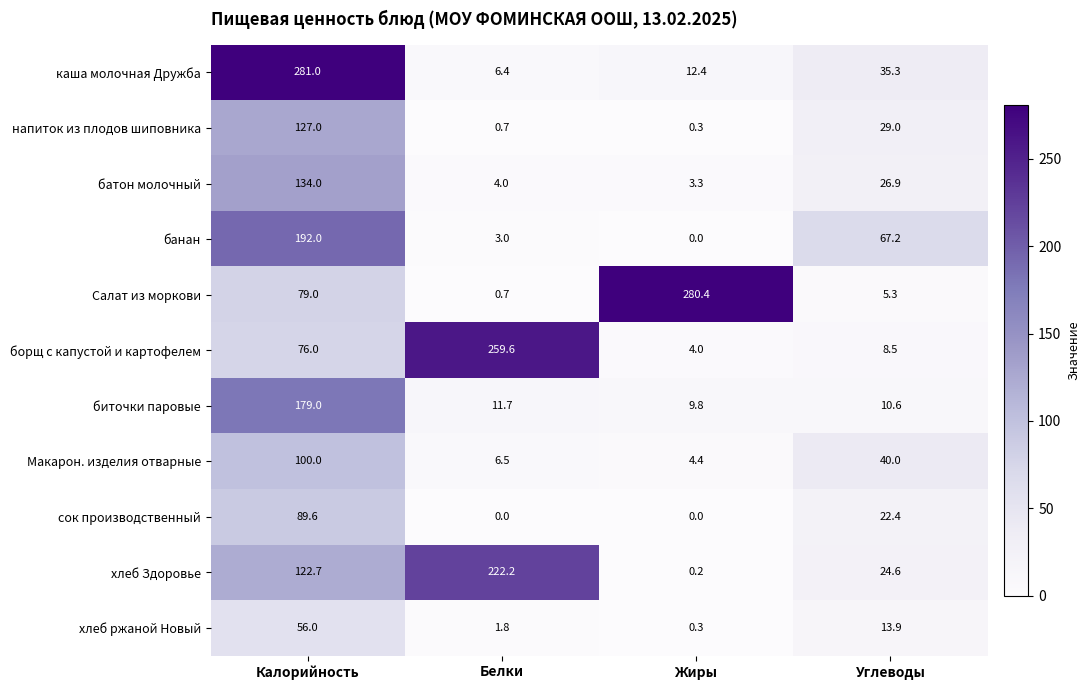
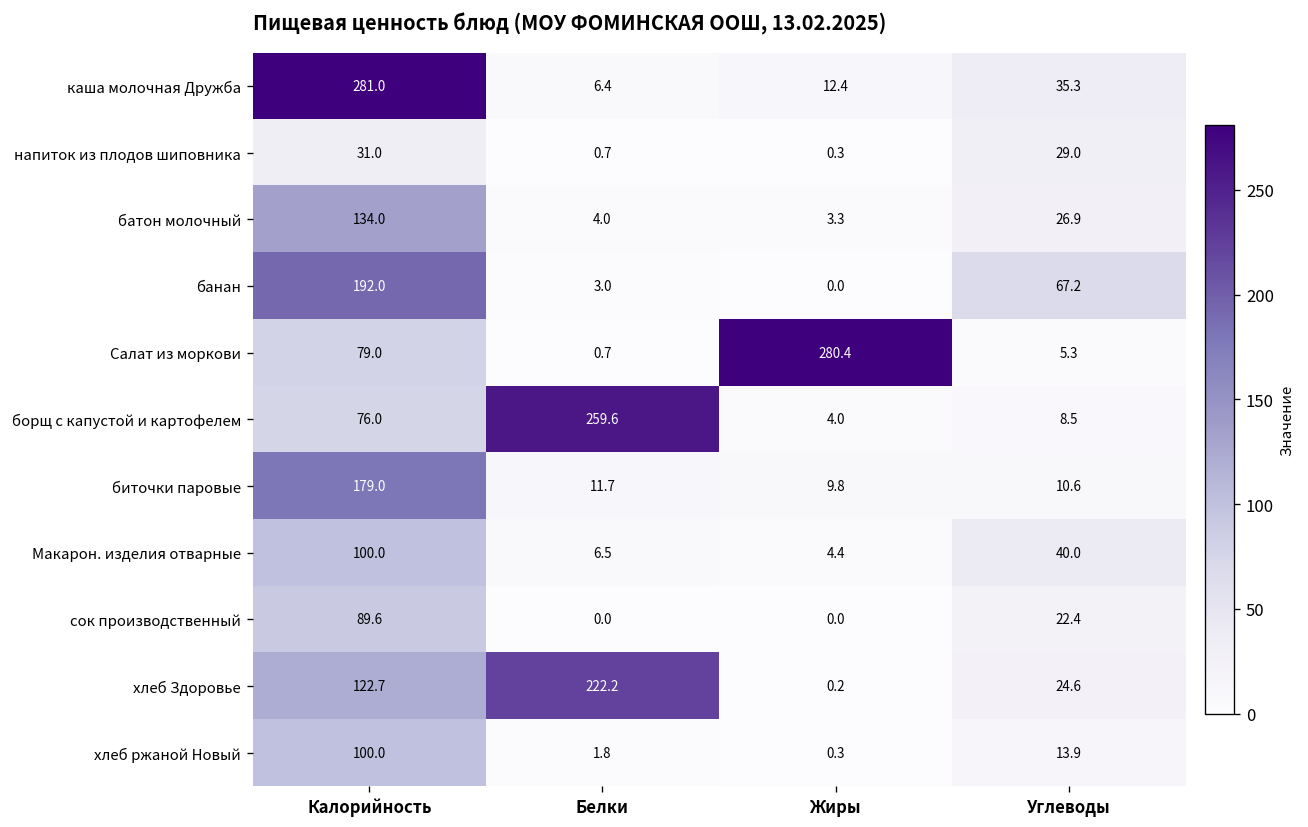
напиток из плодов шиповника, Калорийность: 127.0 -> 31.0
хлеб ржаной Новый, Калорийность: 56.0 -> 100.0
